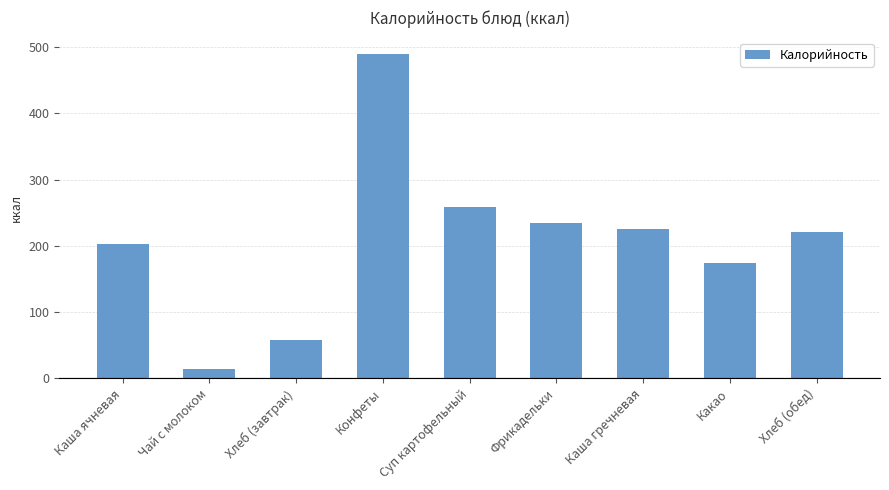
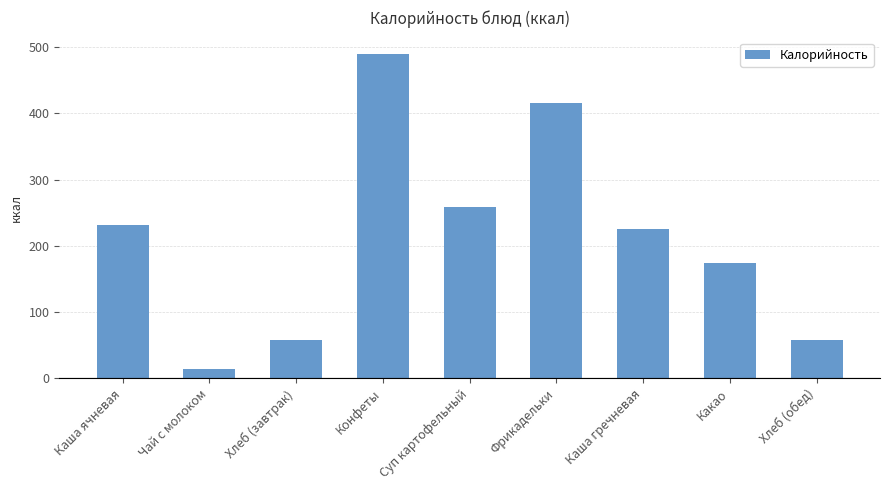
Каша ячневая: 200 -> 230
Фрикадельки: 230 -> 420
Хлеб (обед): 220 -> 60
